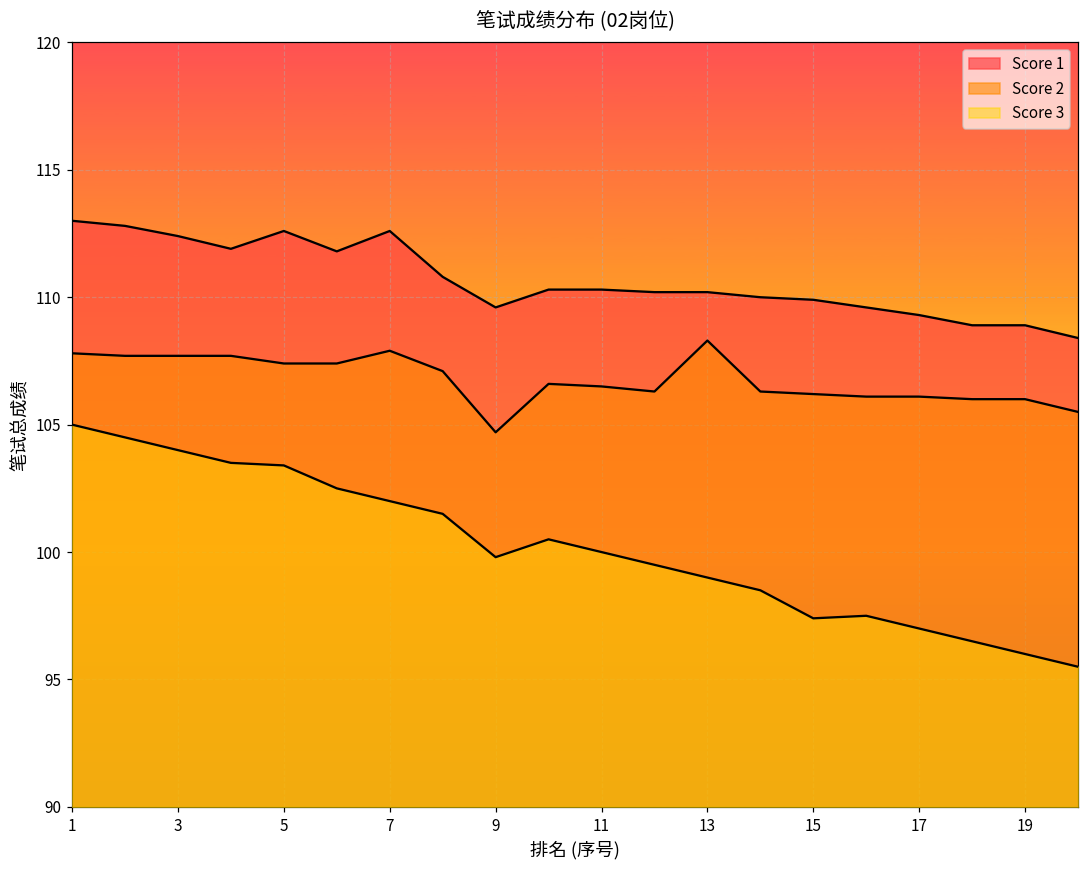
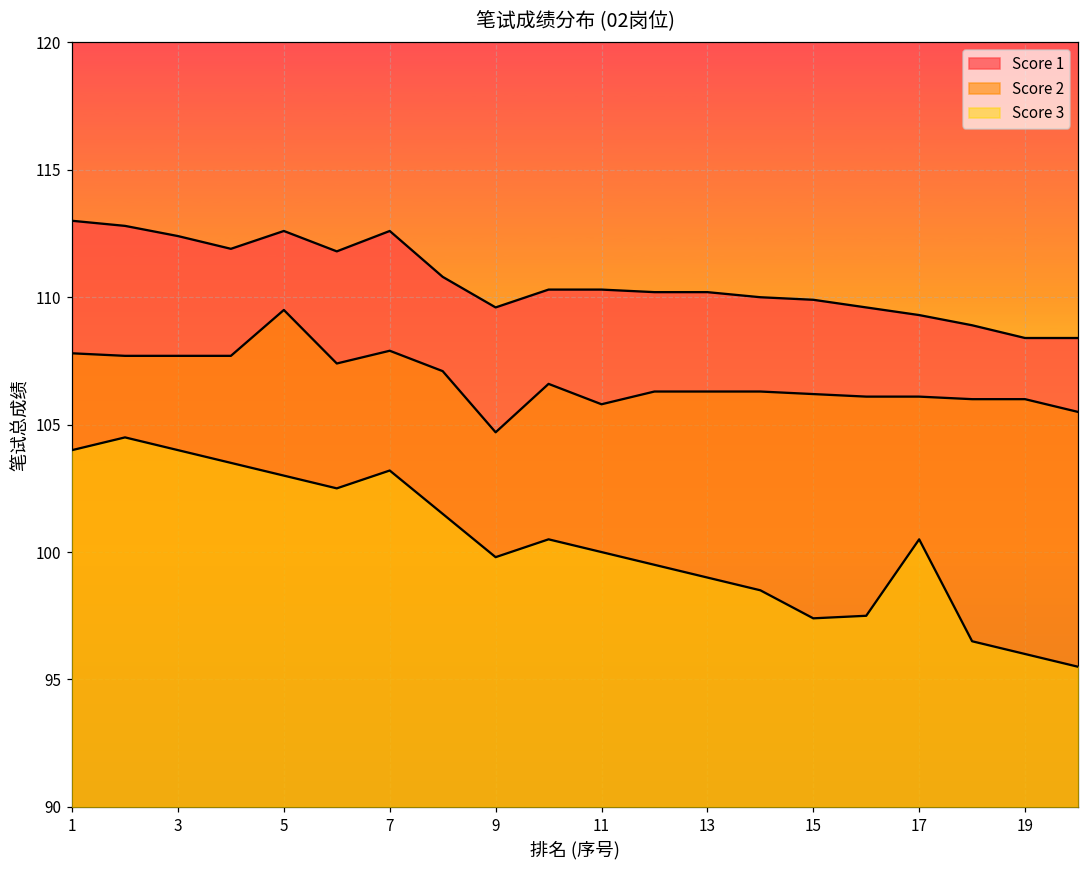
Score 3, 1: 105 -> 104
Score 2, 5: 107.4 -> 109.5
Score 3, 5: 103.4 -> 103.0
Score 3, 7: 102.0 -> 103.2
Score 2, 11: 106.5 -> 105.8
Score 2, 13: 108.3 -> 106.3
Score 3, 17: 97.0 -> 100.5
Score 1, 19: 108.9 -> 108.4
